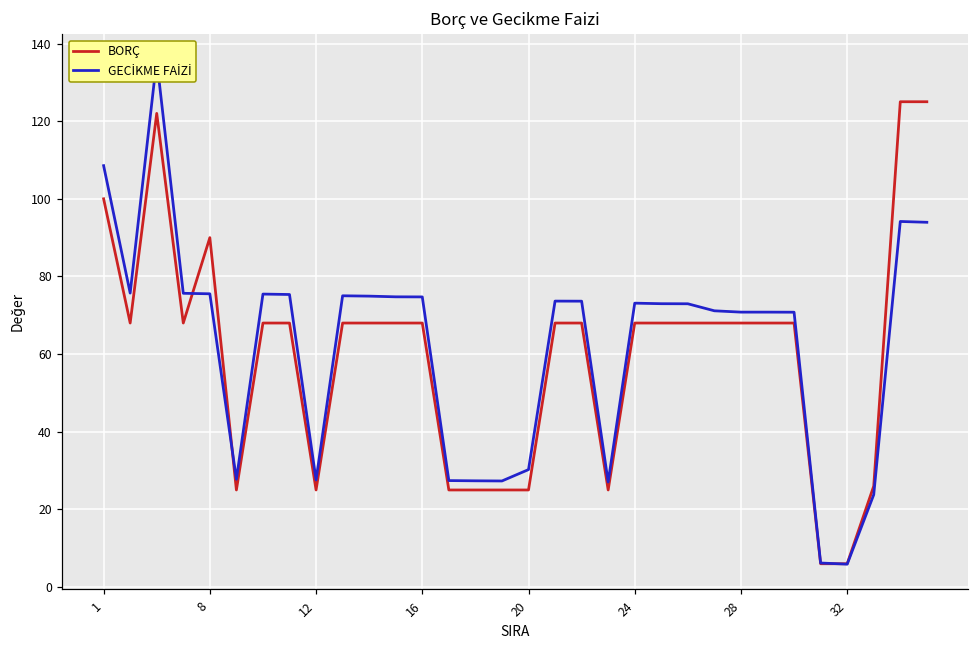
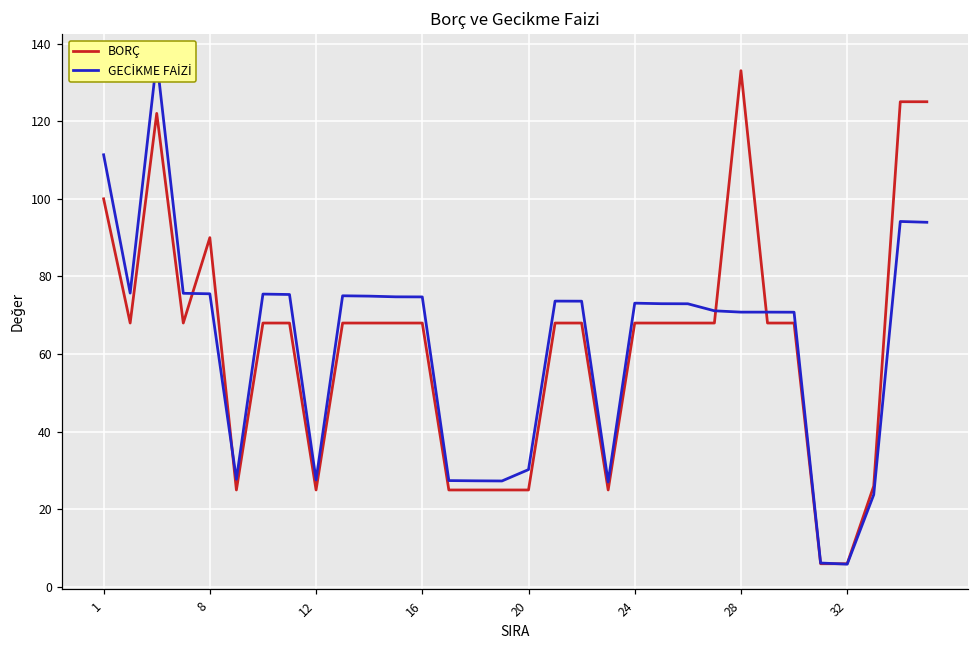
GECİKME FAİZİ, 1: 109 -> 111
BORÇ, 28: 68 -> 133
